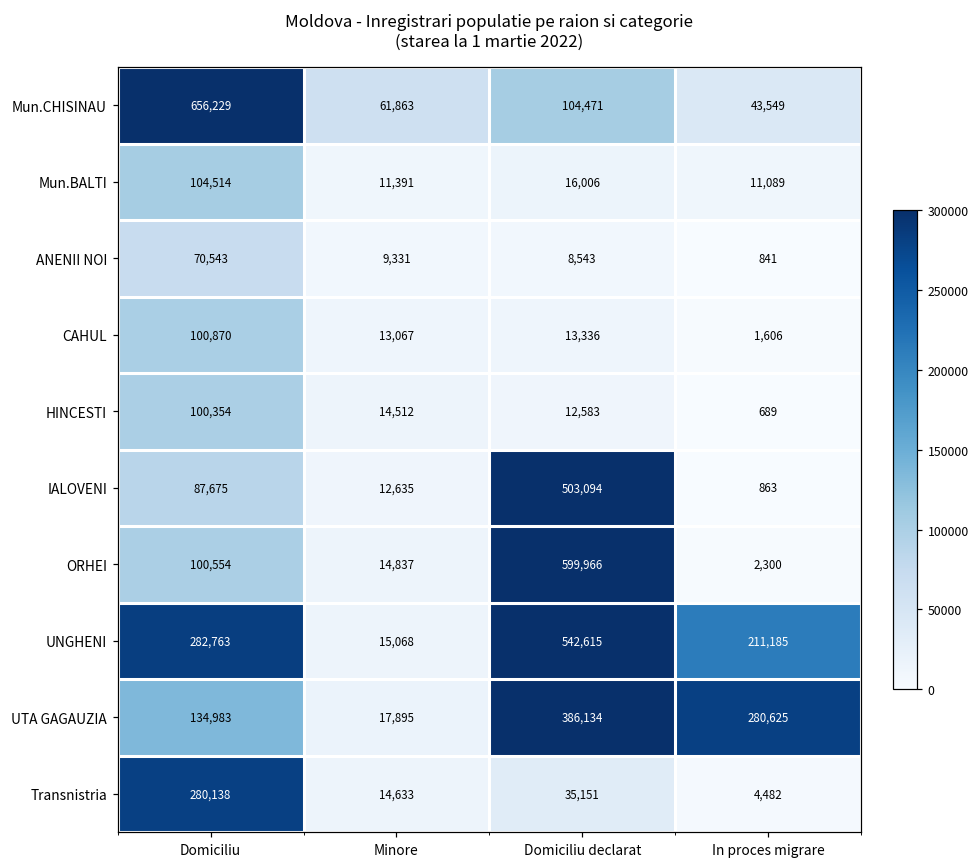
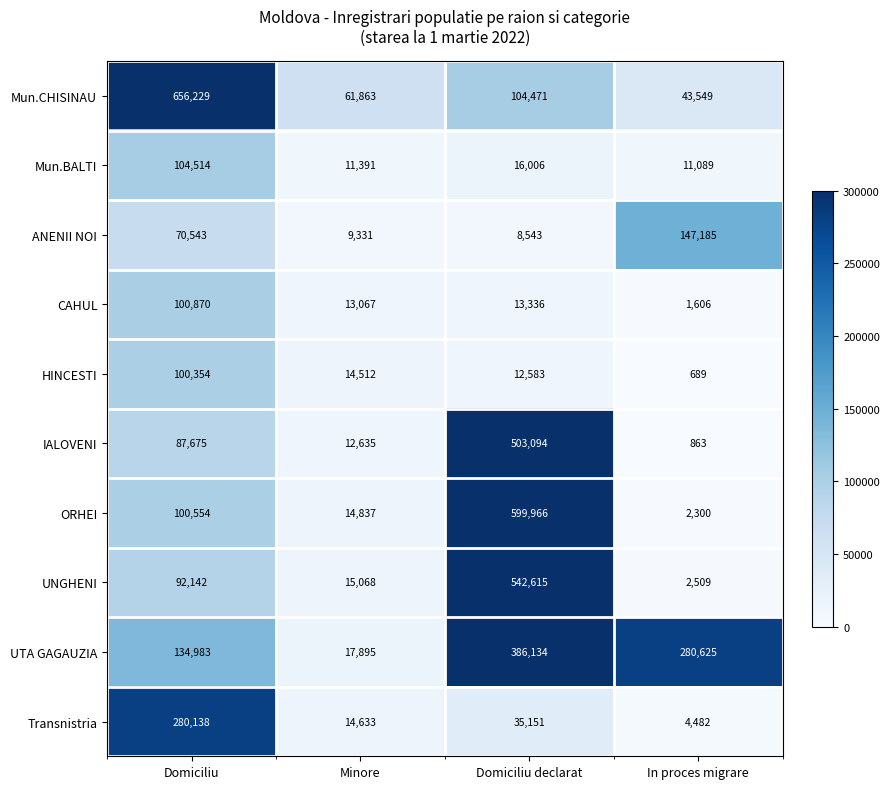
ANENII NOI, In proces migrare: 841 -> 147,185
UNGHENI, Domiciliu: 282,763 -> 92,142
UNGHENI, In proces migrare: 211,185 -> 2,509
